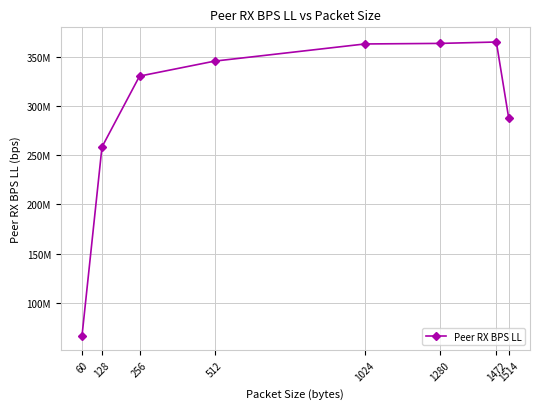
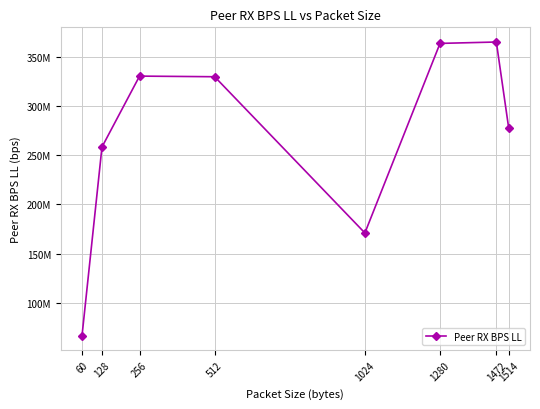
512: 350000000 -> 330000000
1024: 360000000 -> 170000000
1514: 290000000 -> 280000000
